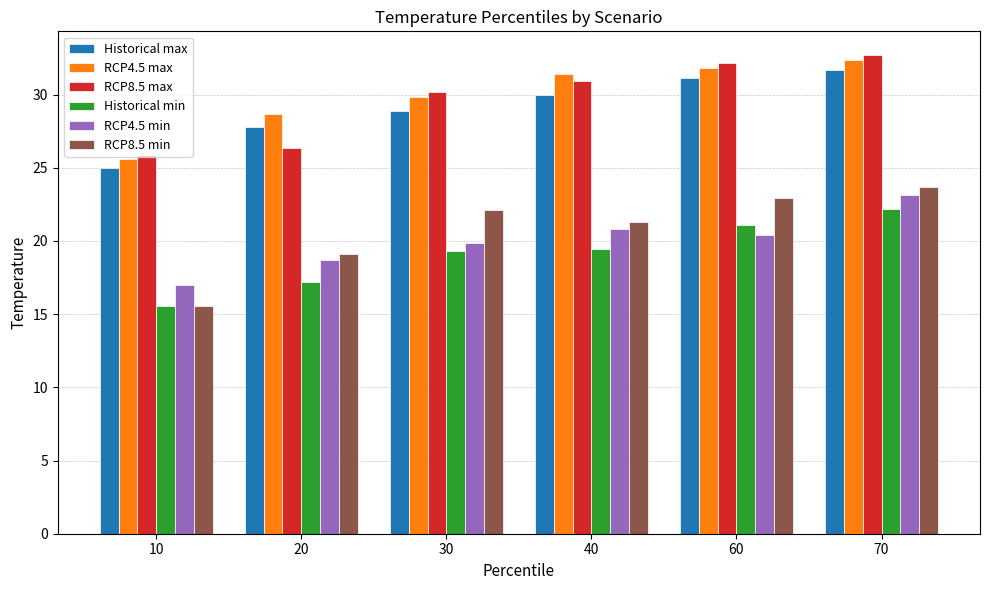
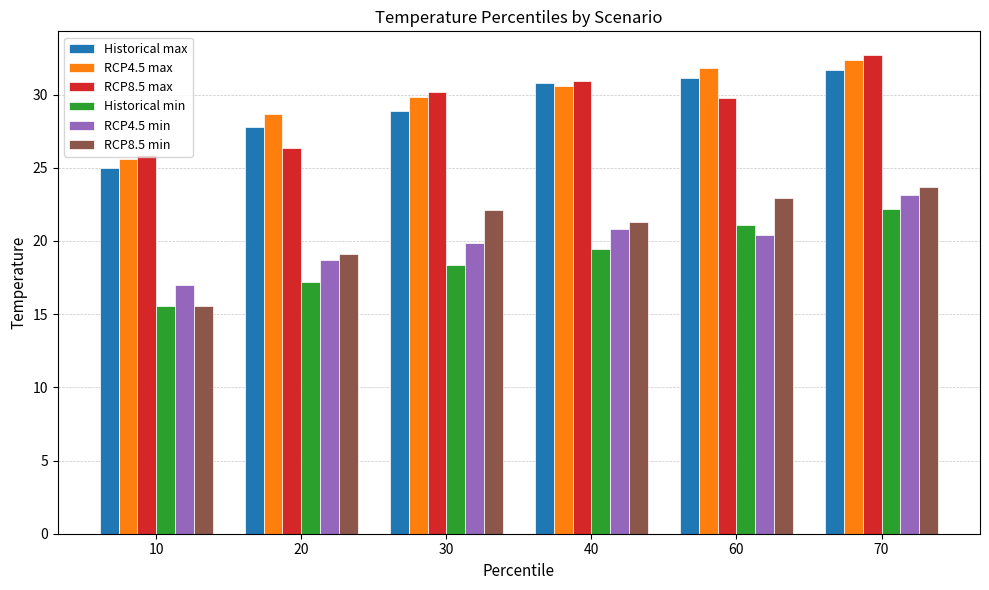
Historical min, 30: 19.4 -> 18.3
Historical max, 40: 30.0 -> 30.8
RCP4.5 max, 40: 31.4 -> 30.6
RCP8.5 max, 60: 32.2 -> 29.8
